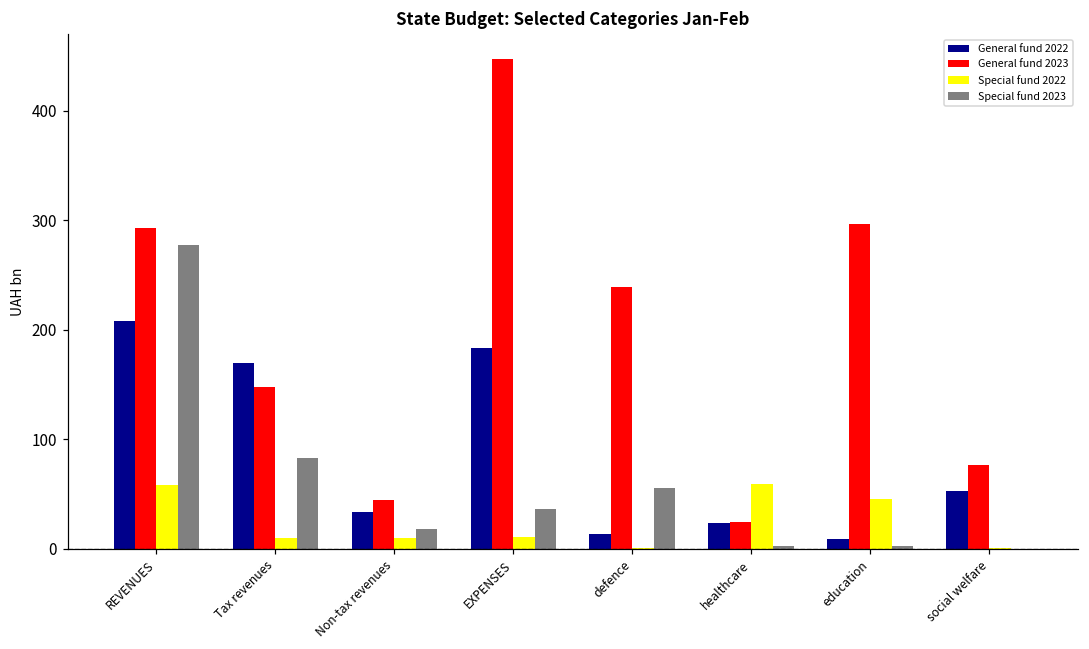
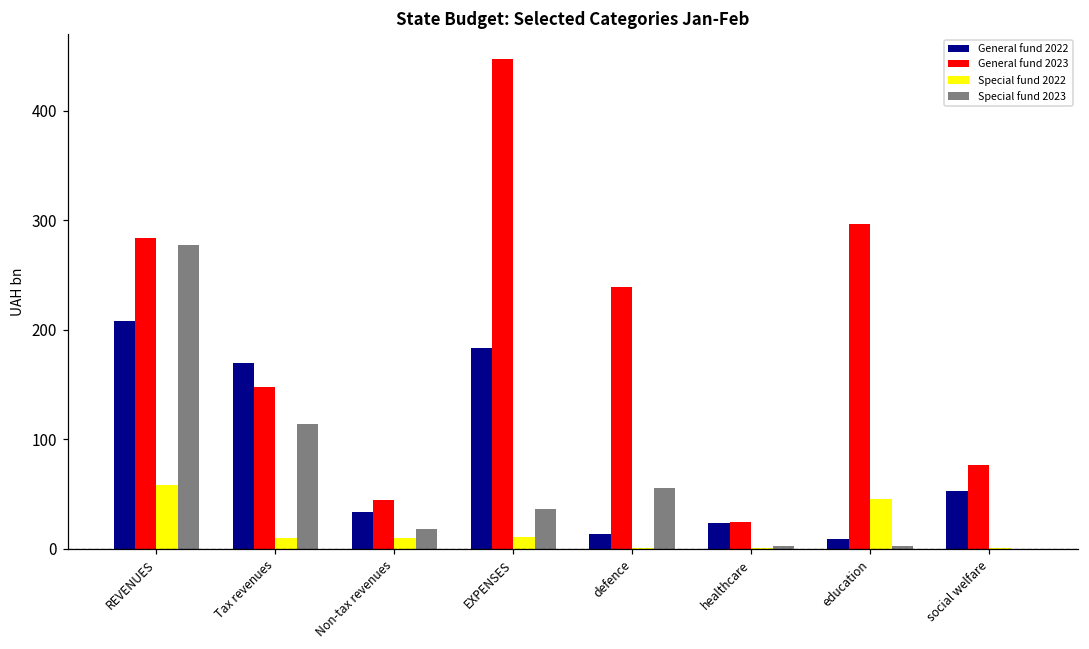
General fund 2023, REVENUES: 290 -> 280
Special fund 2023, Tax revenues: 80 -> 110
Special fund 2022, healthcare: 60 -> 0
